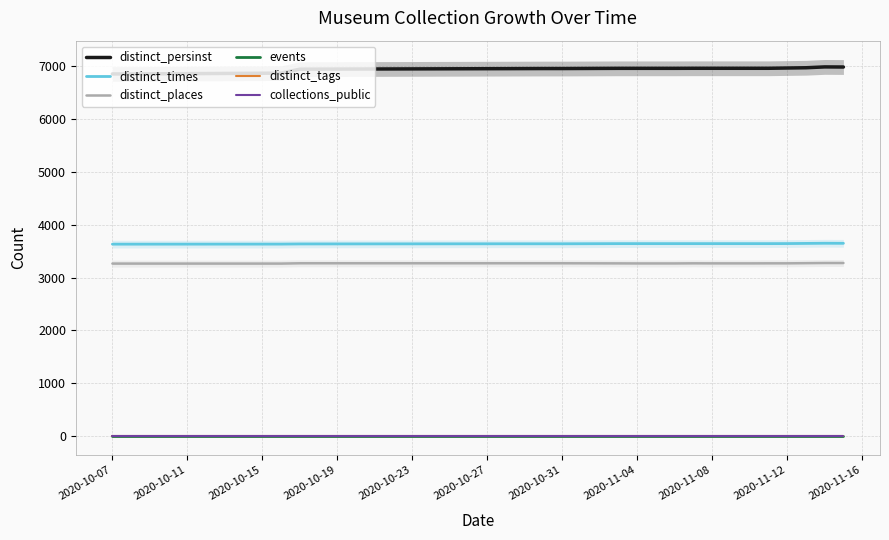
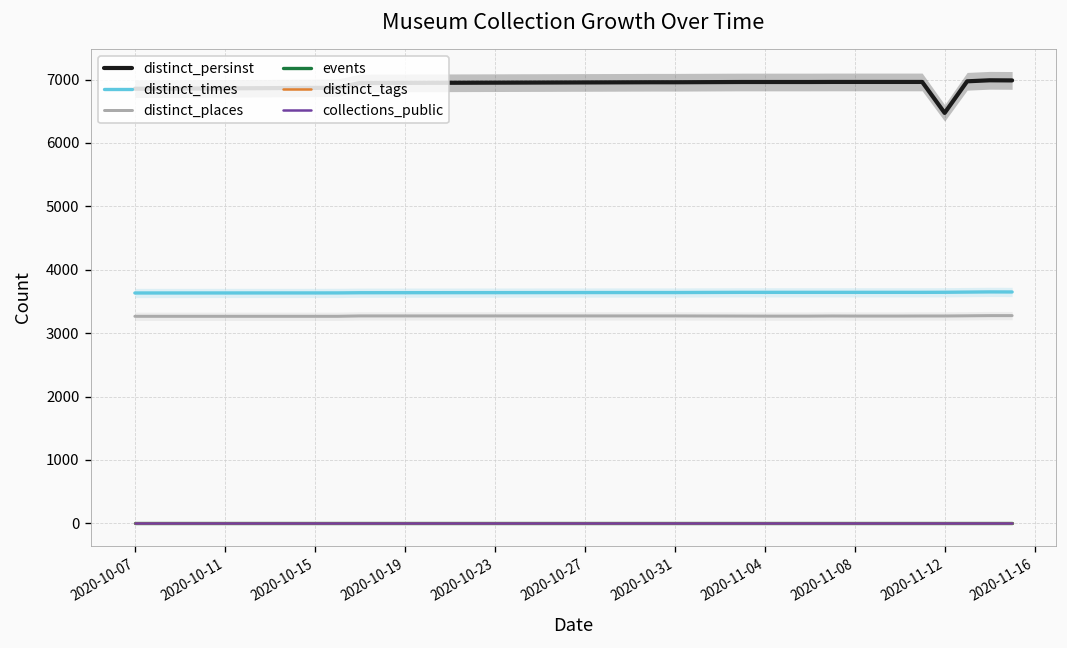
distinct_persinst, 2020-11-12: 7000 -> 6500
